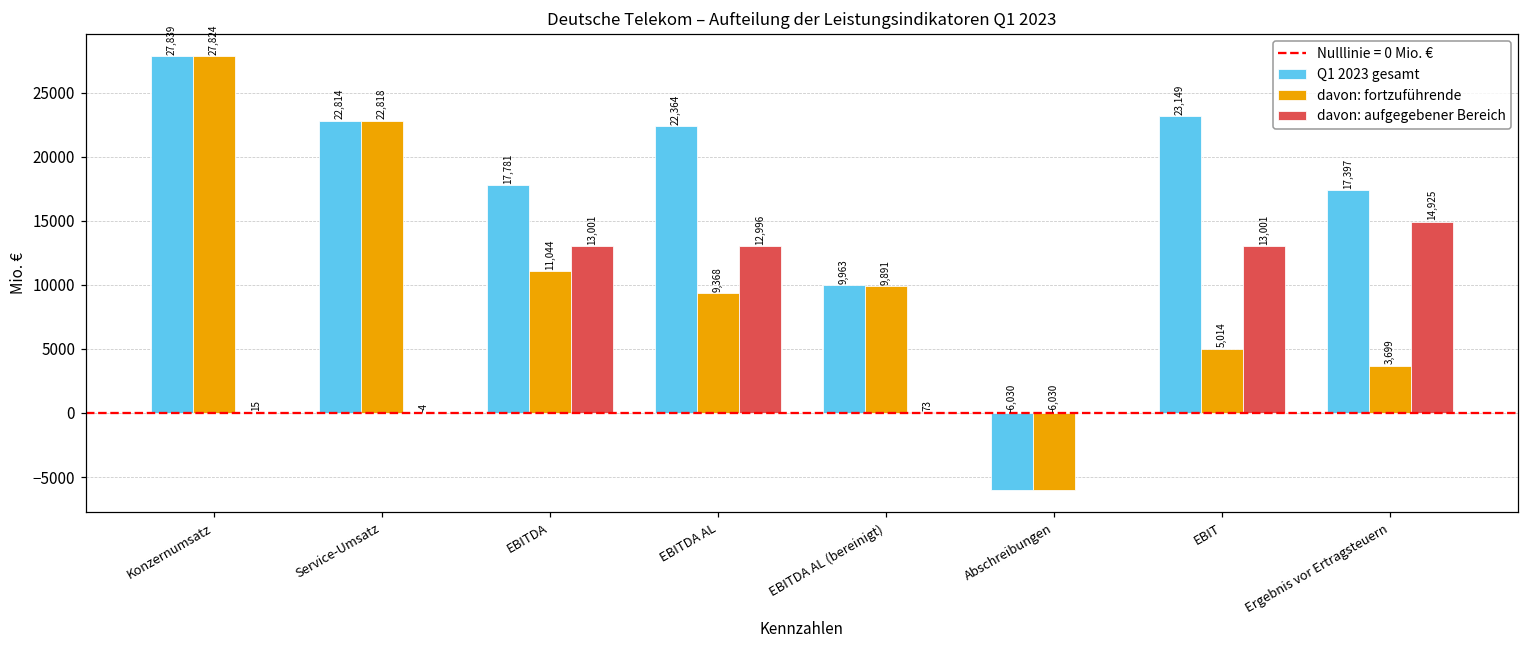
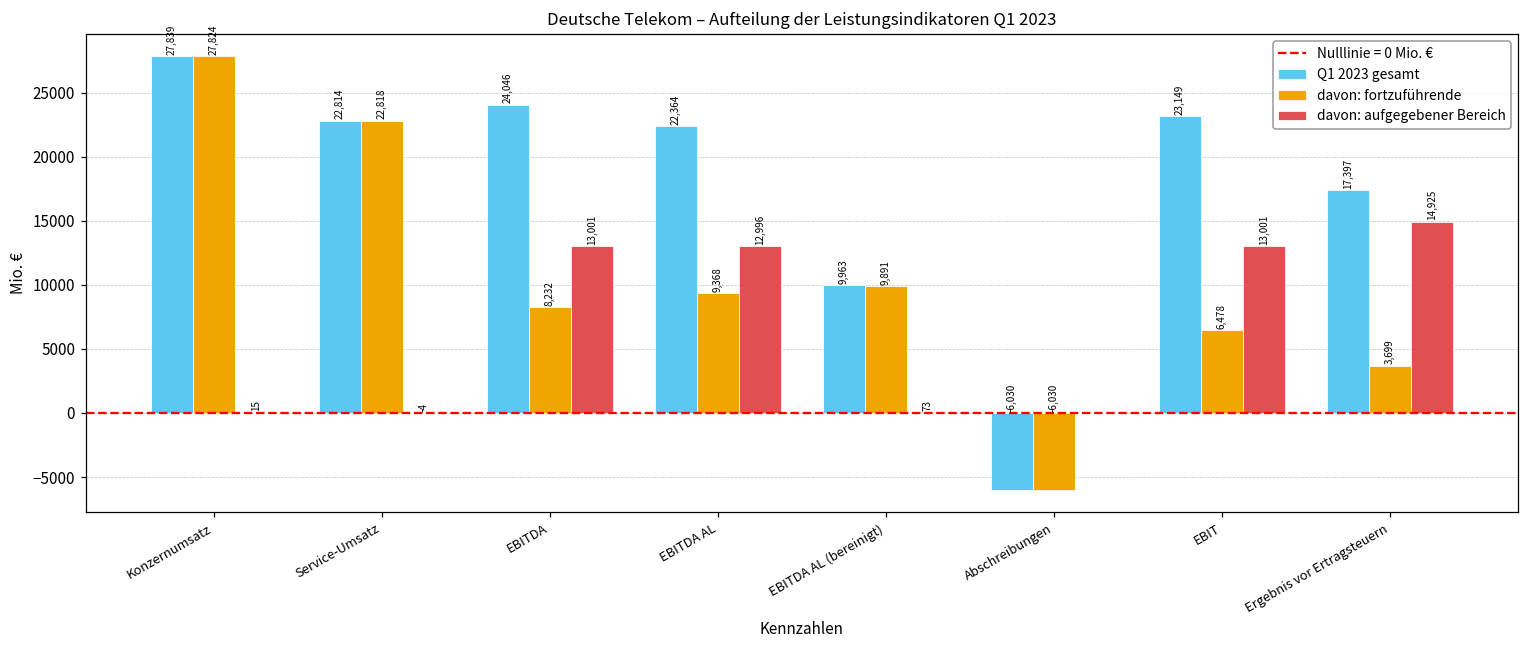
Q1 2023 gesamt, EBITDA: 17,781 -> 24,046
davon: fortzuführende, EBITDA: 11,044 -> 8,232
davon: fortzuführende, EBIT: 5,014 -> 6,478
